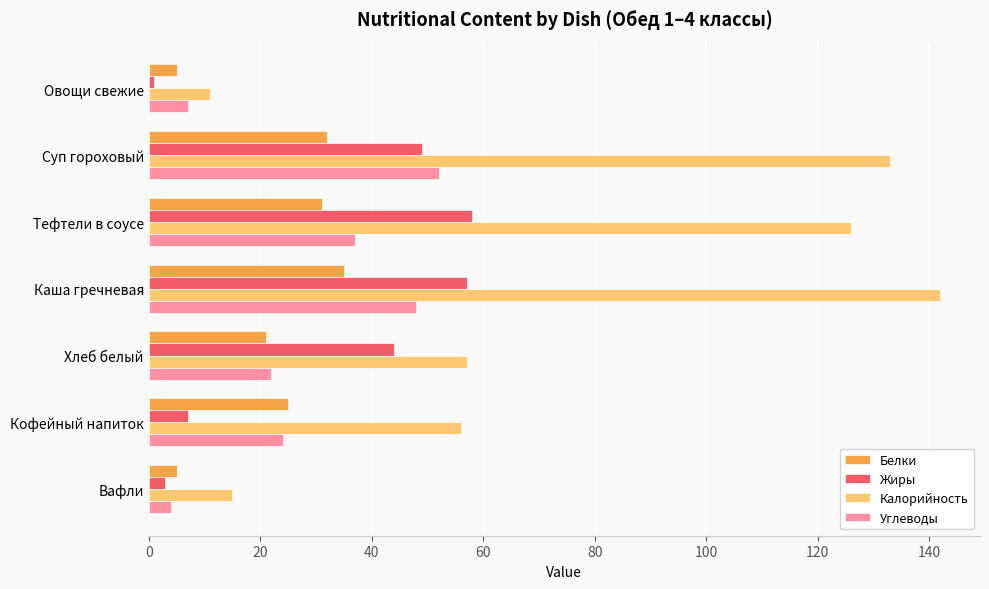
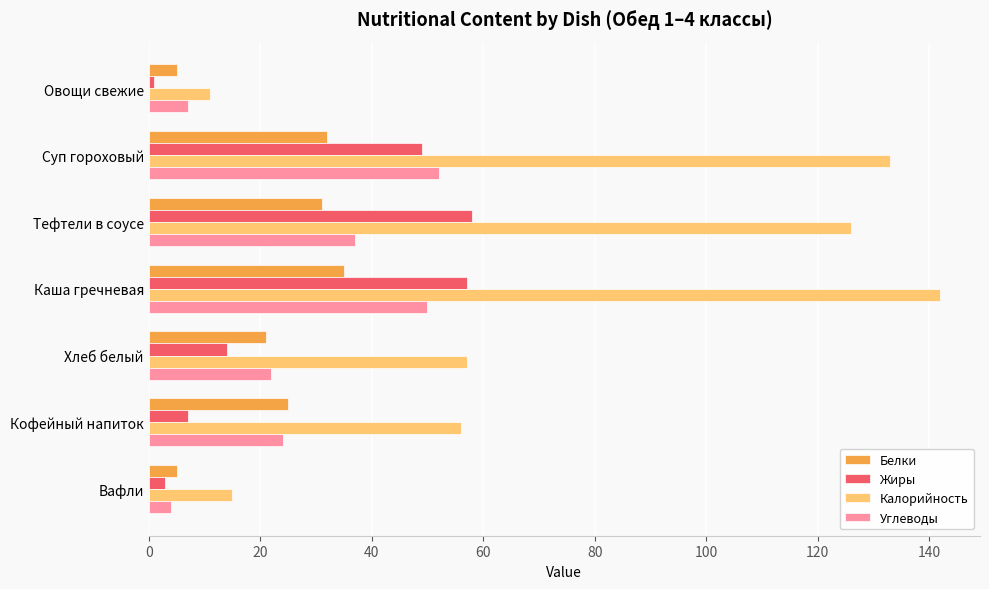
Углеводы, Каша гречневая: 48 -> 50
Жиры, Хлеб белый: 44 -> 14
